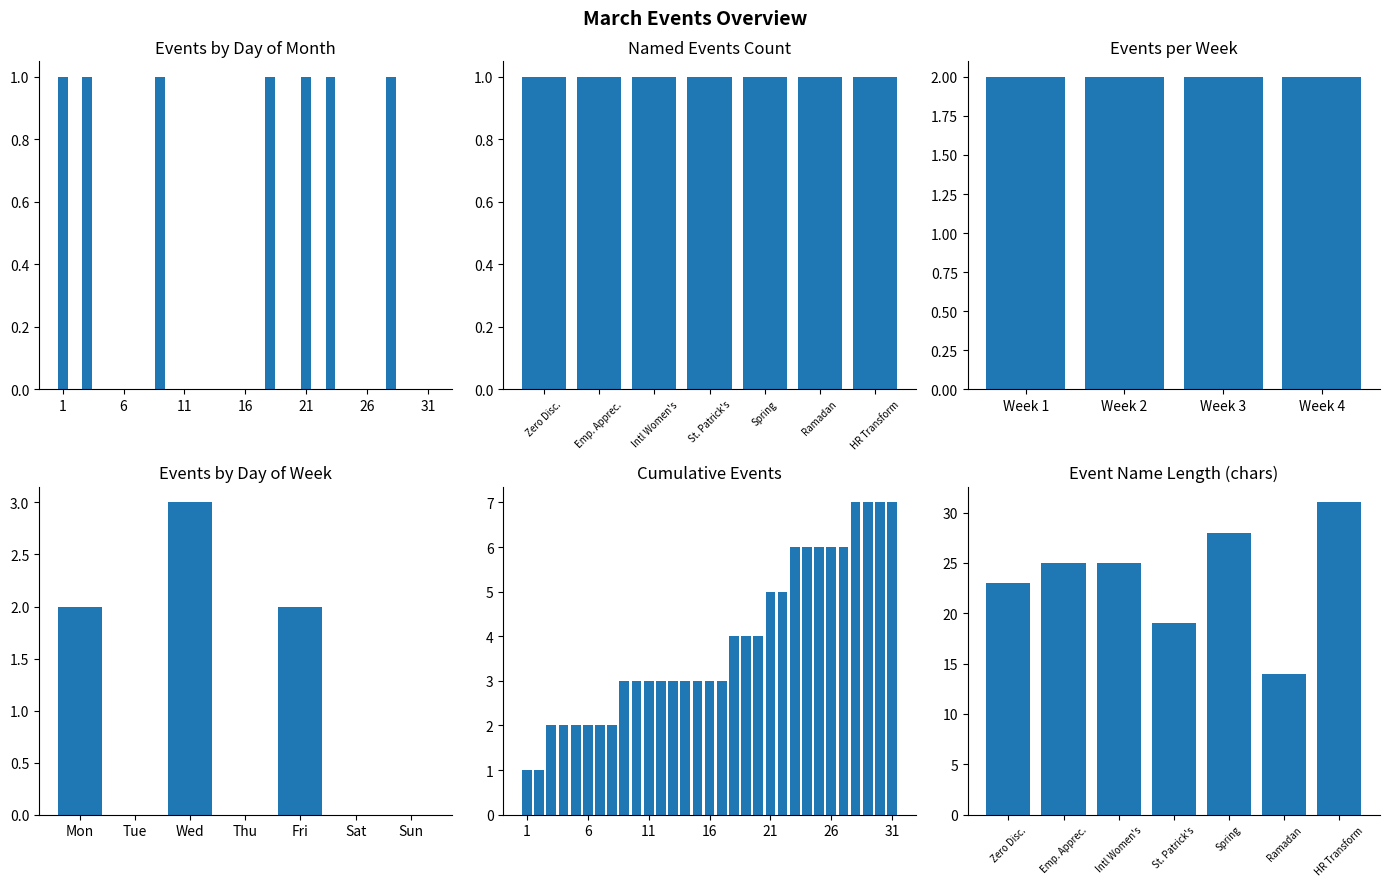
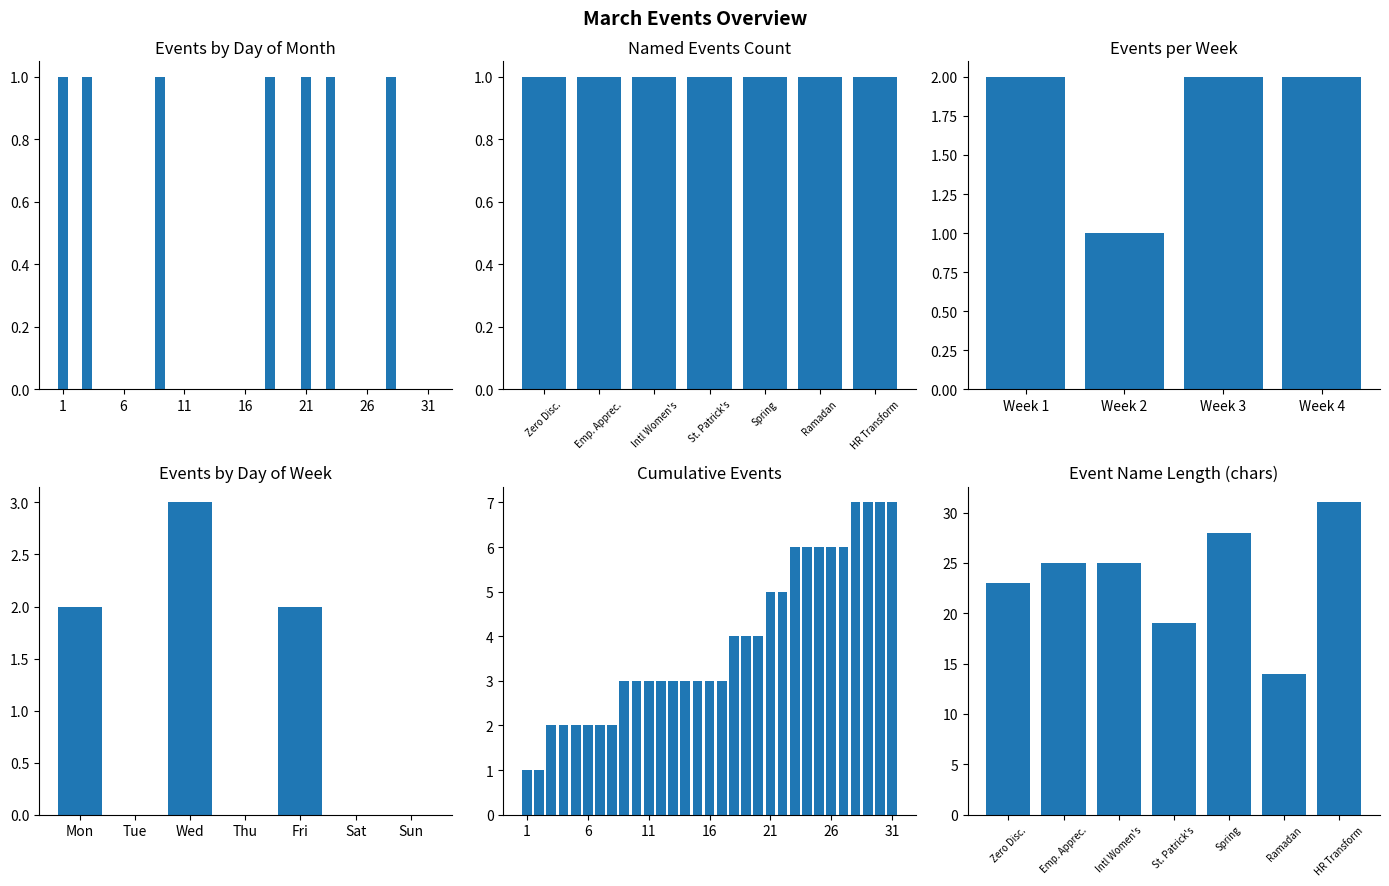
Events per Week, Week 2: 2 -> 1
